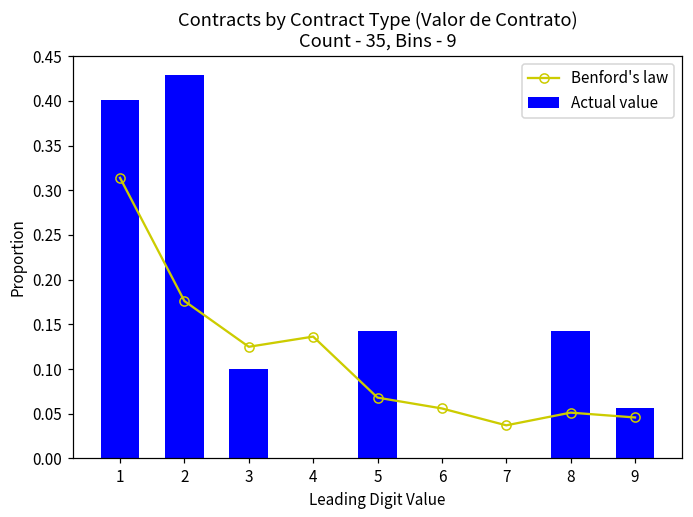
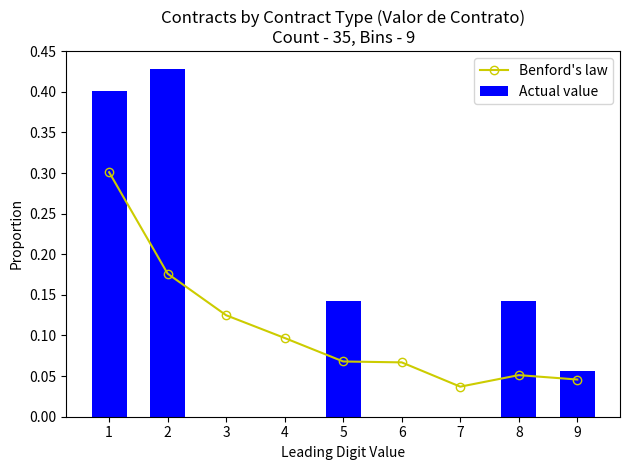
Benford's law, 1: 0.31 -> 0.30
Actual value, 3: 0.1 -> 0.0
Benford's law, 4: 0.14 -> 0.10
Benford's law, 6: 0.06 -> 0.07
